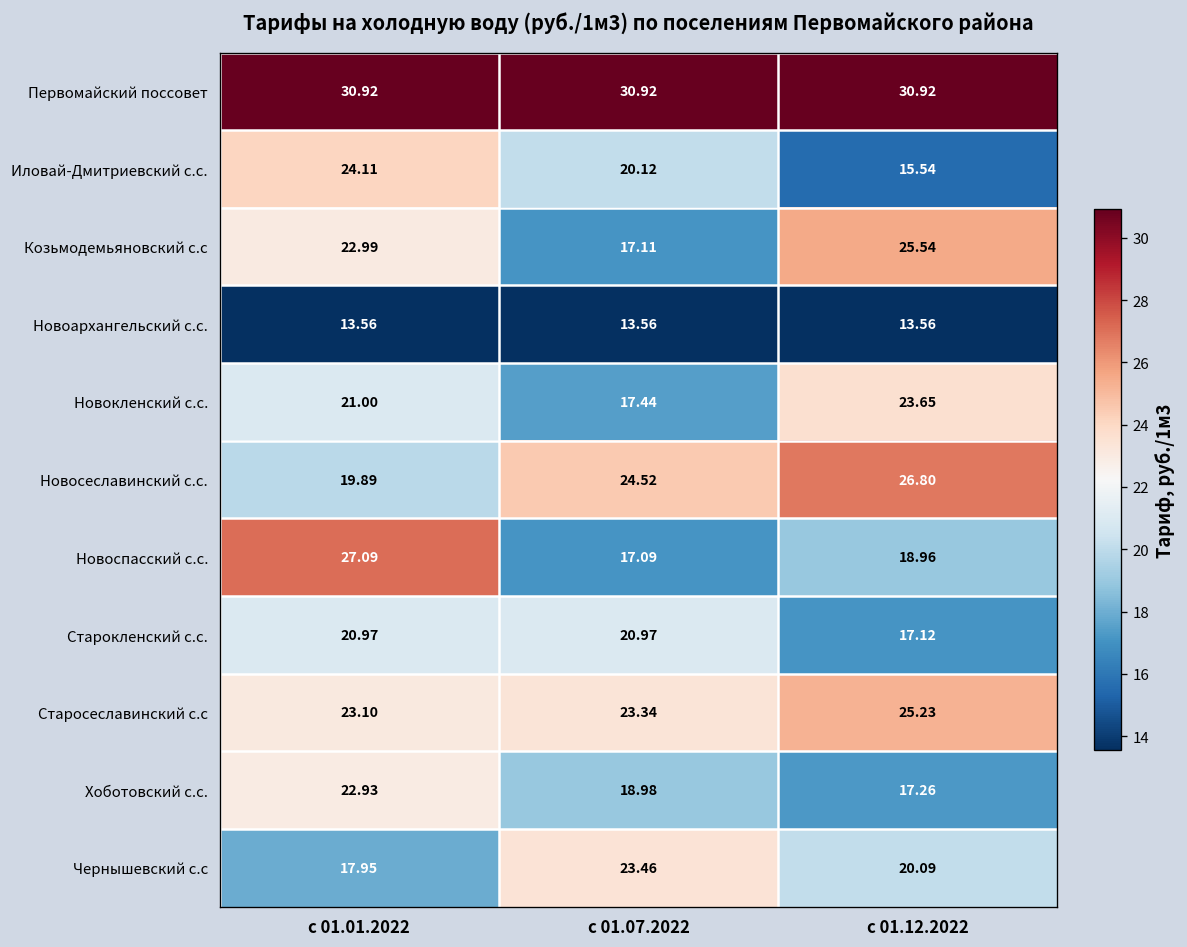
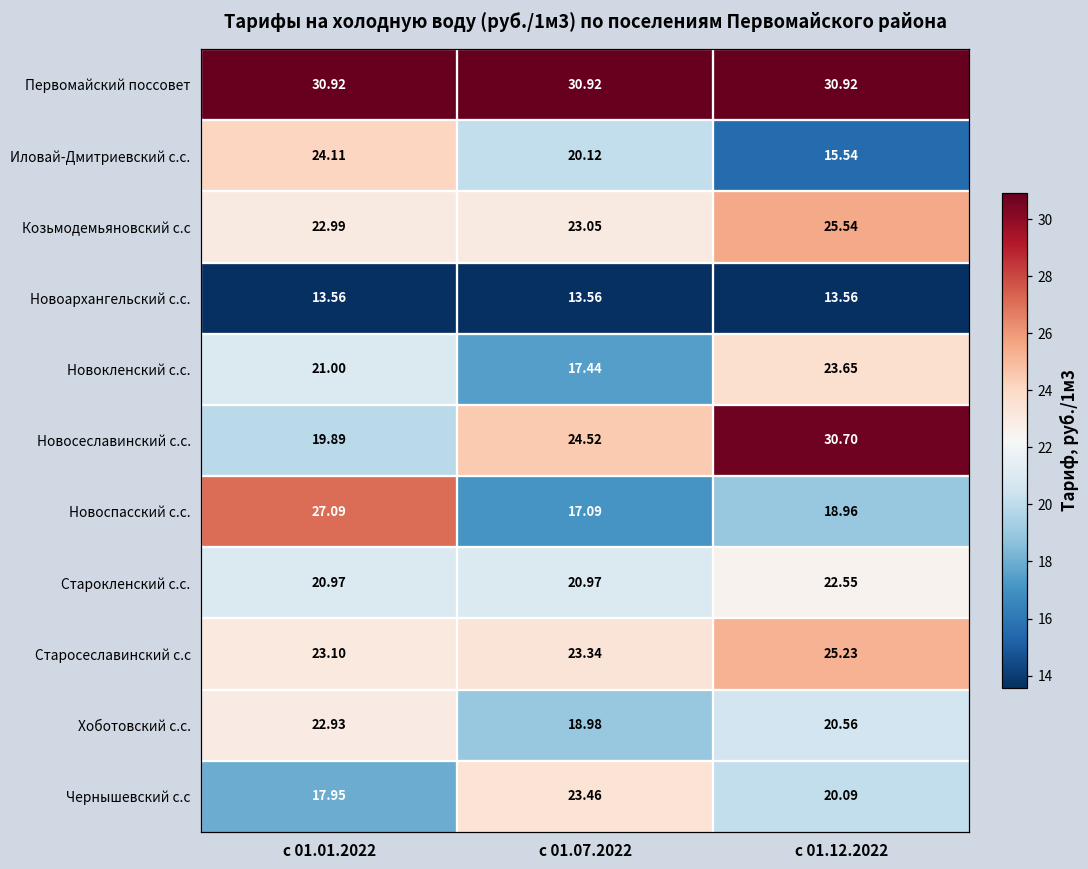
Козьмодемьяновский с.с, с 01.07.2022: 17.11 -> 23.05
Новосеславинский с.с., с 01.12.2022: 26.80 -> 30.70
Старокленский с.с., с 01.12.2022: 17.12 -> 22.55
Хоботовский с.с., с 01.12.2022: 17.26 -> 20.56
